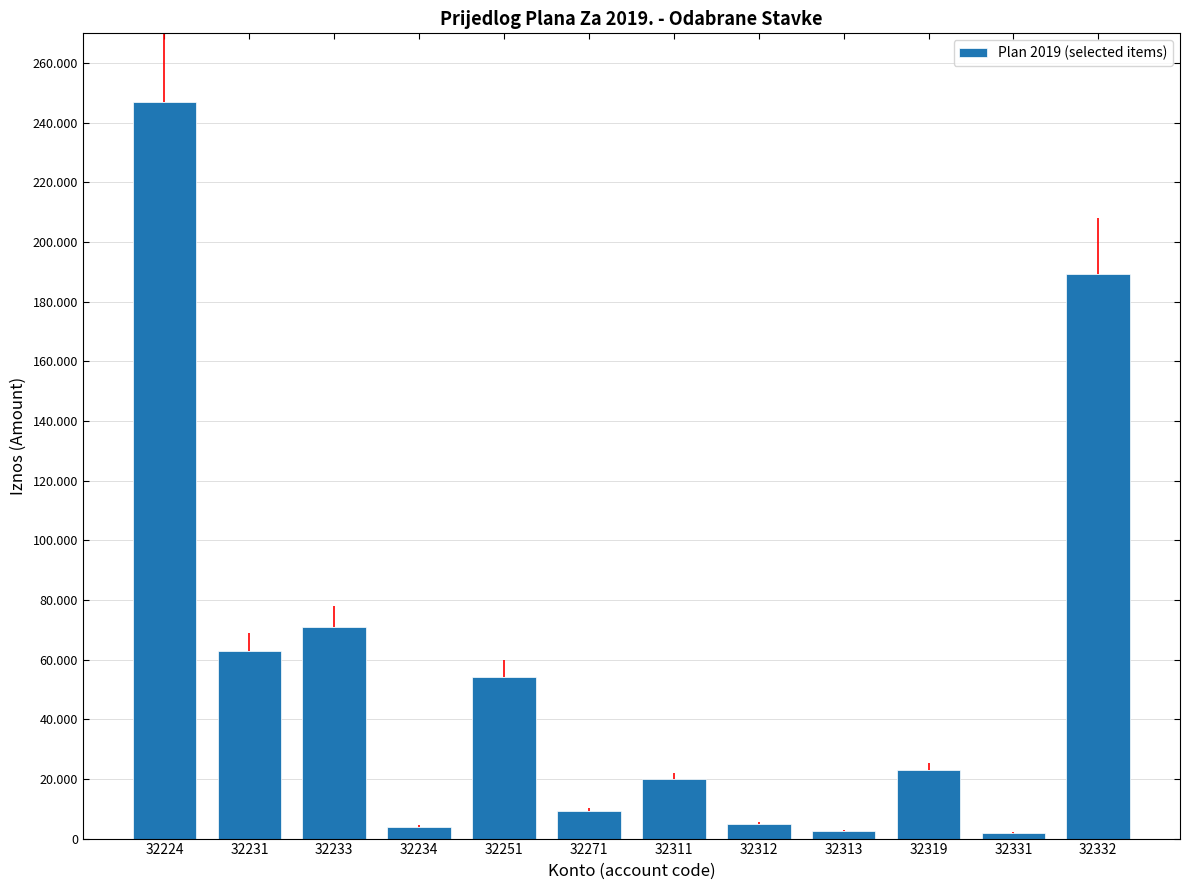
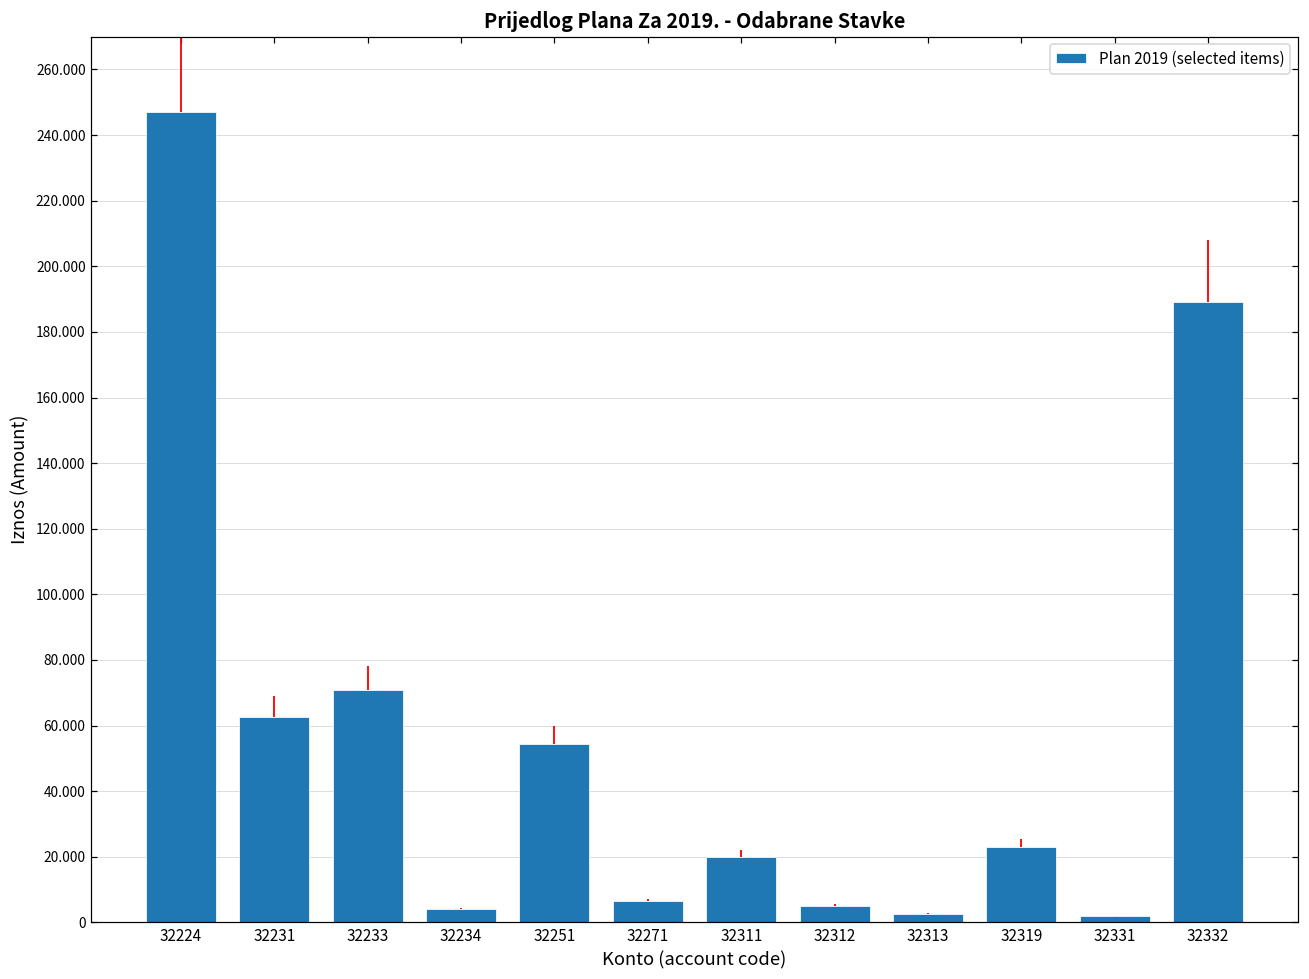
32271: 9 -> 7
